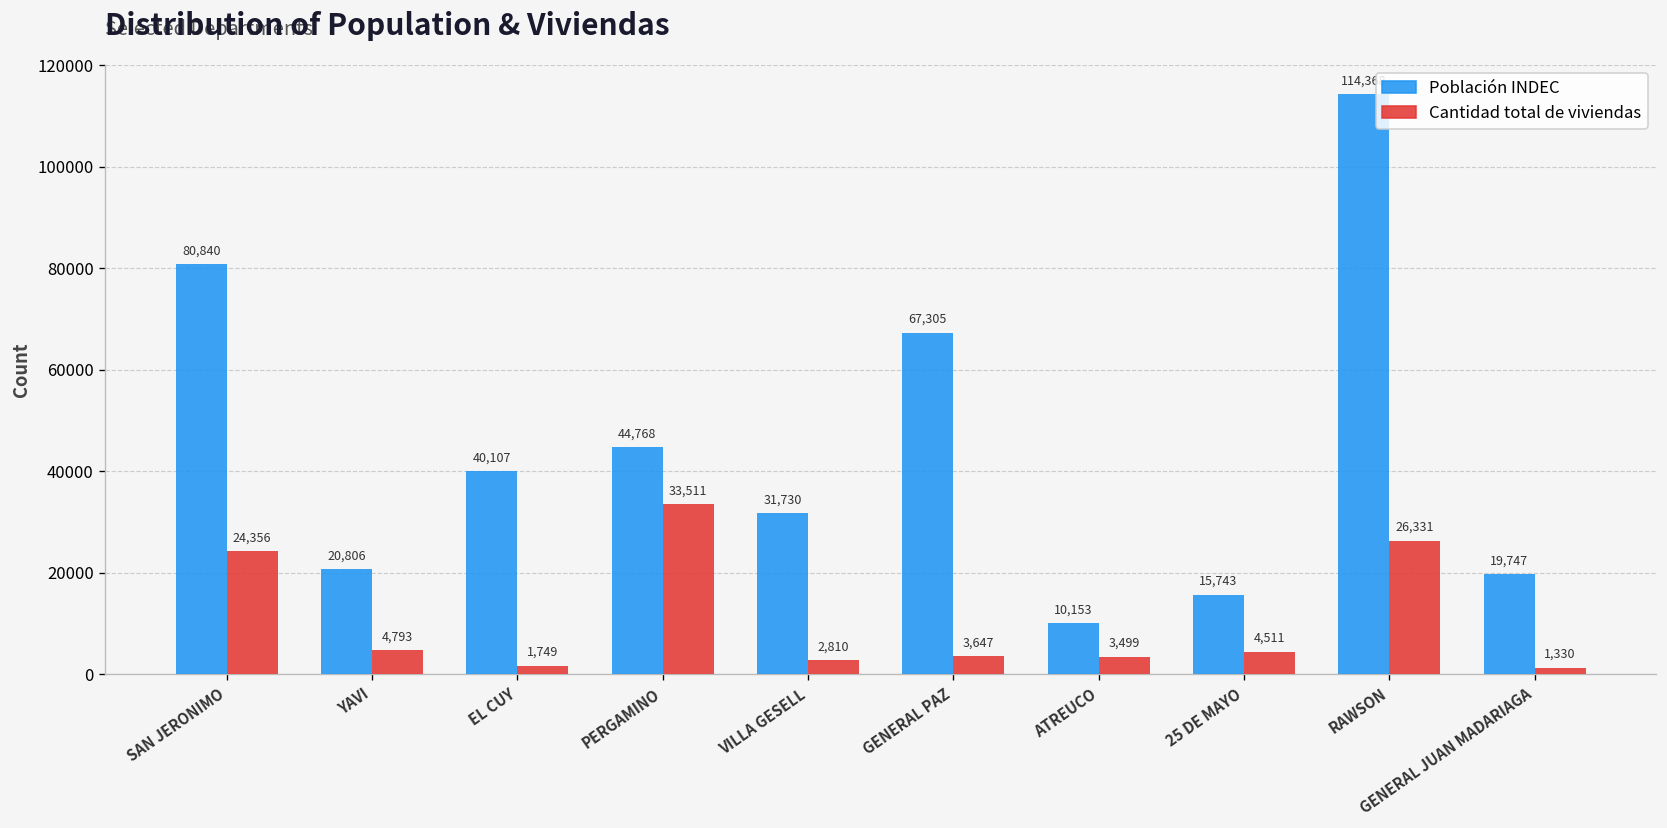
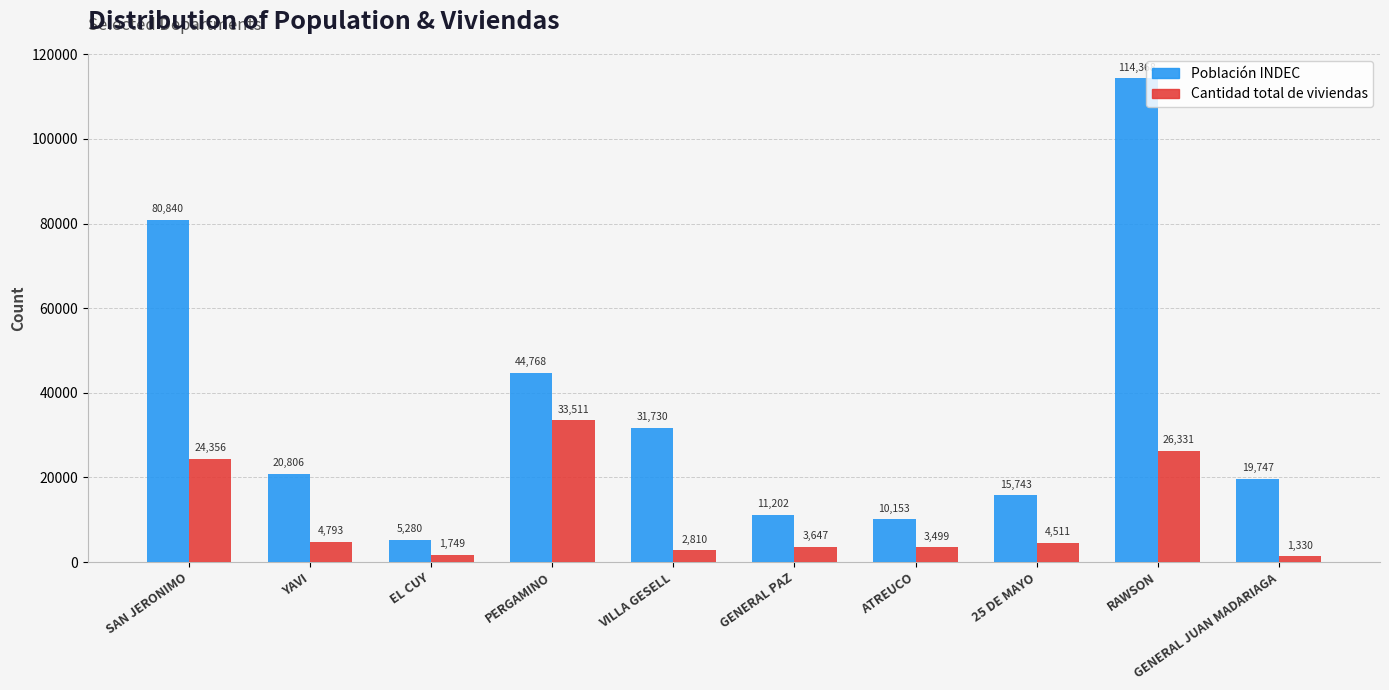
Población INDEC, EL CUY: 40,107 -> 5,280
Población INDEC, GENERAL PAZ: 67,305 -> 11,202
